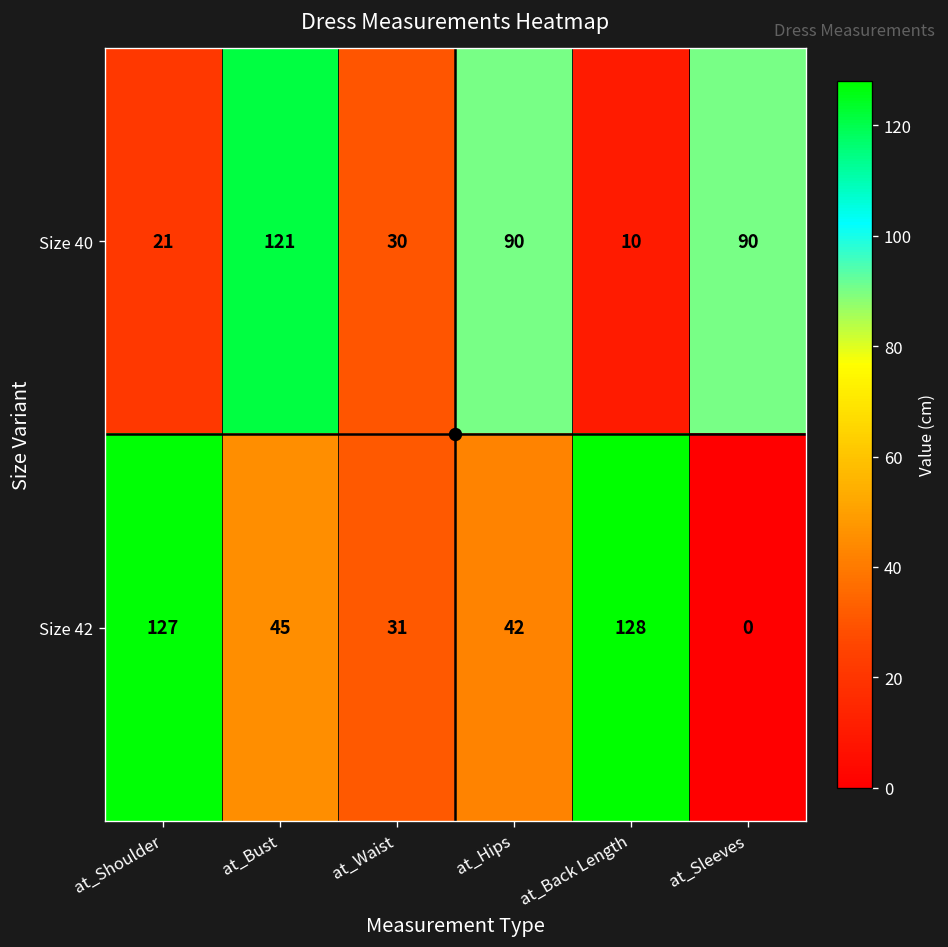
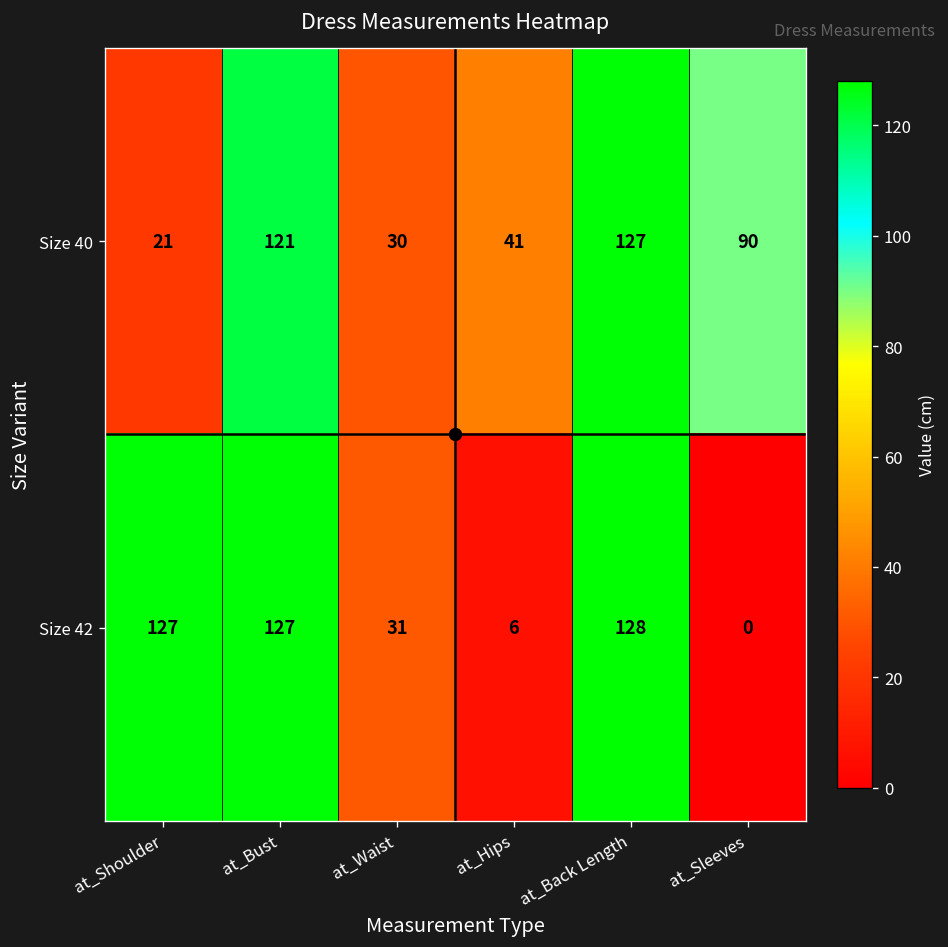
Size 40, at_Hips: 90 -> 41
Size 40, at_Back Length: 10 -> 127
Size 42, at_Bust: 45 -> 127
Size 42, at_Hips: 42 -> 6
